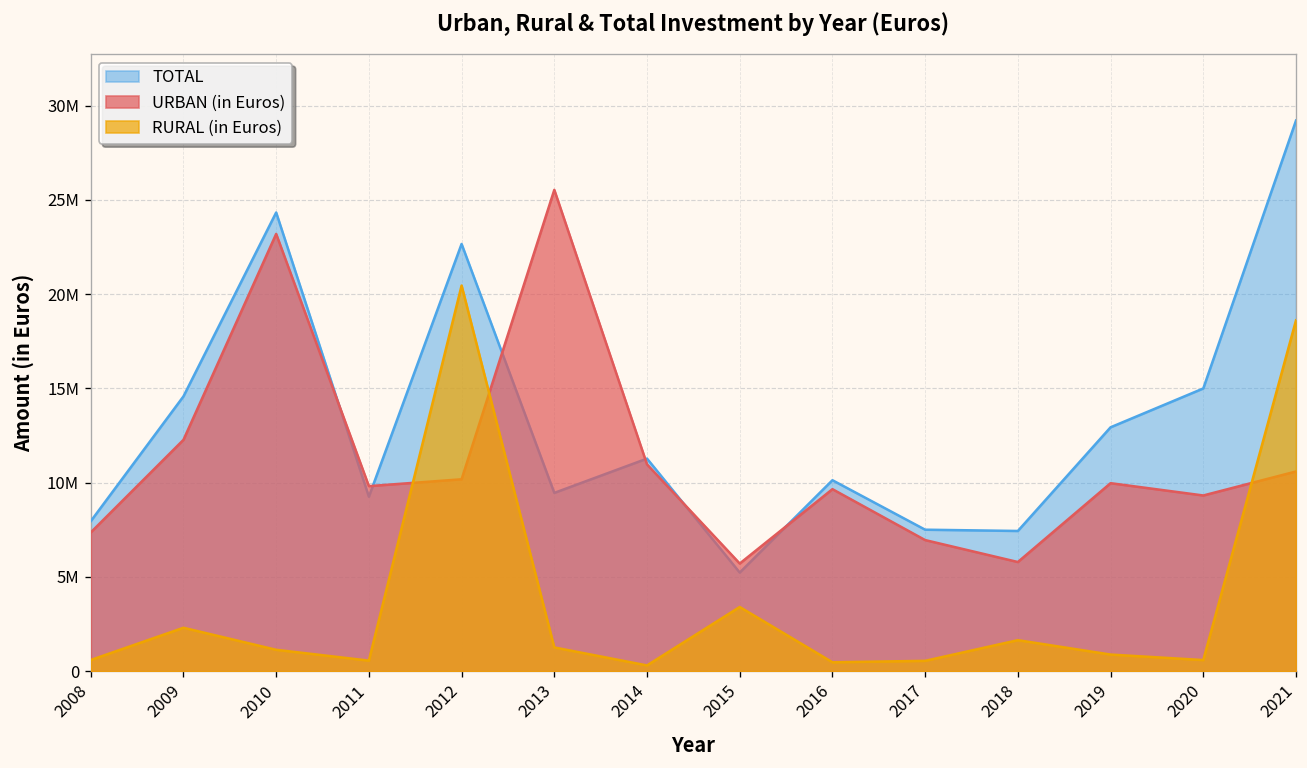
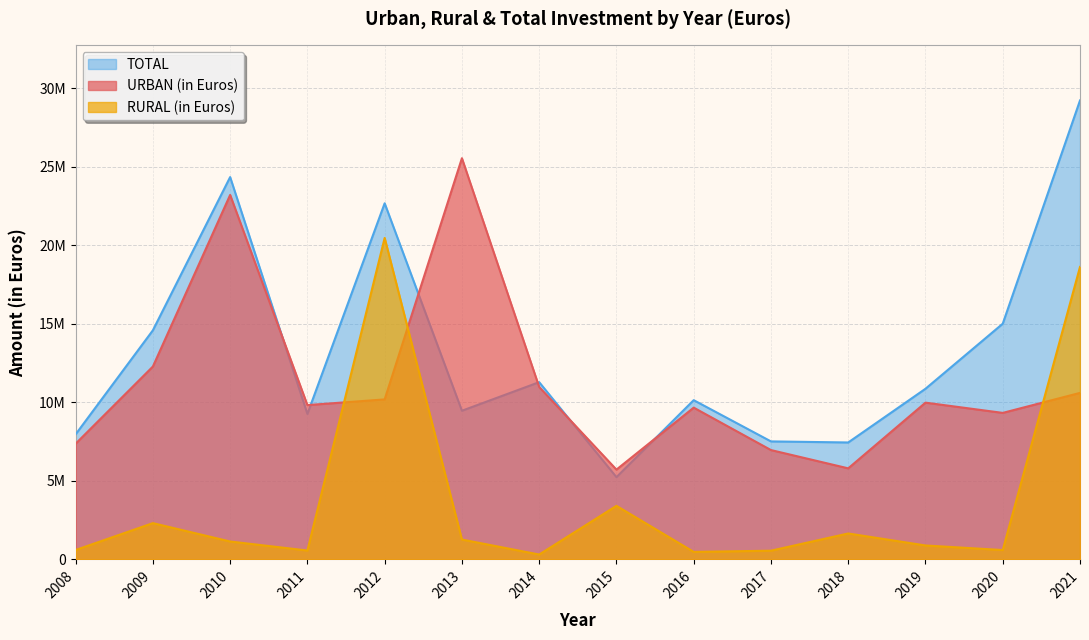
TOTAL, 2019: 12900000 -> 10900000
